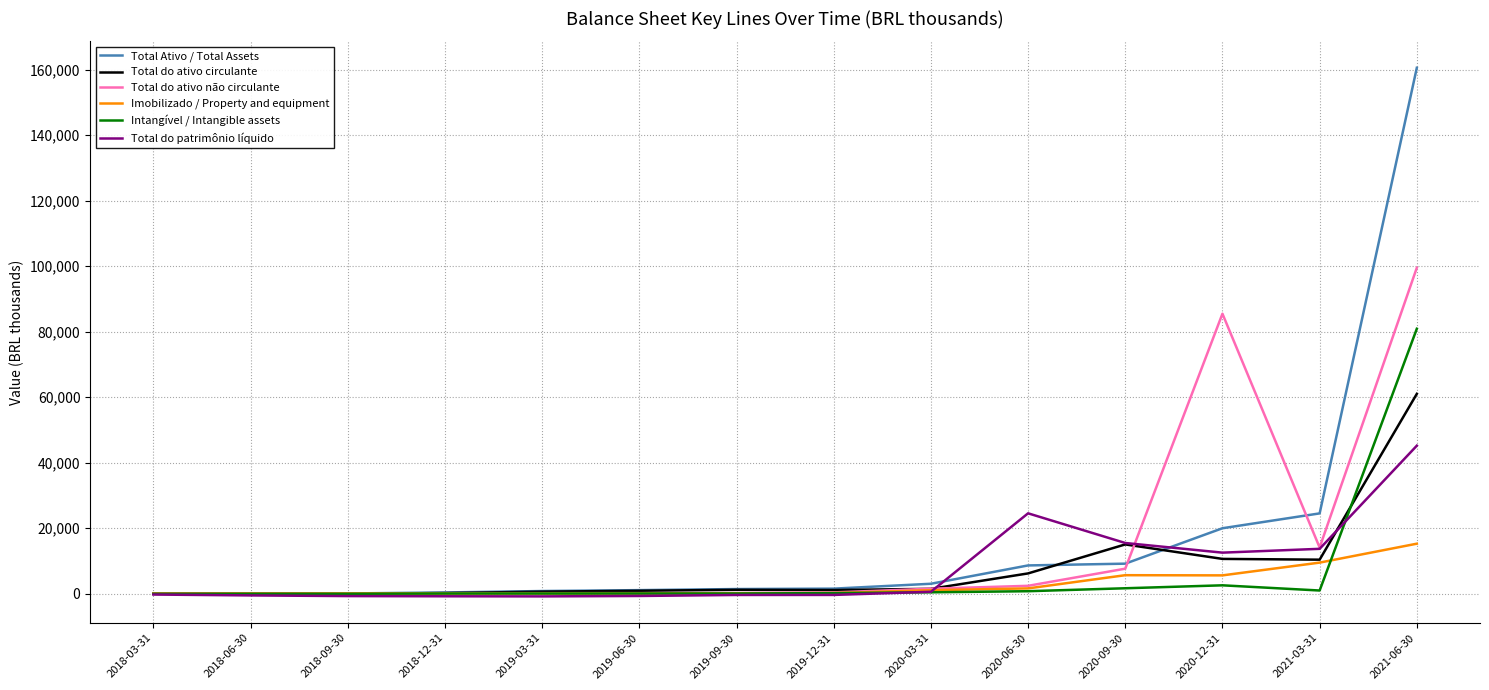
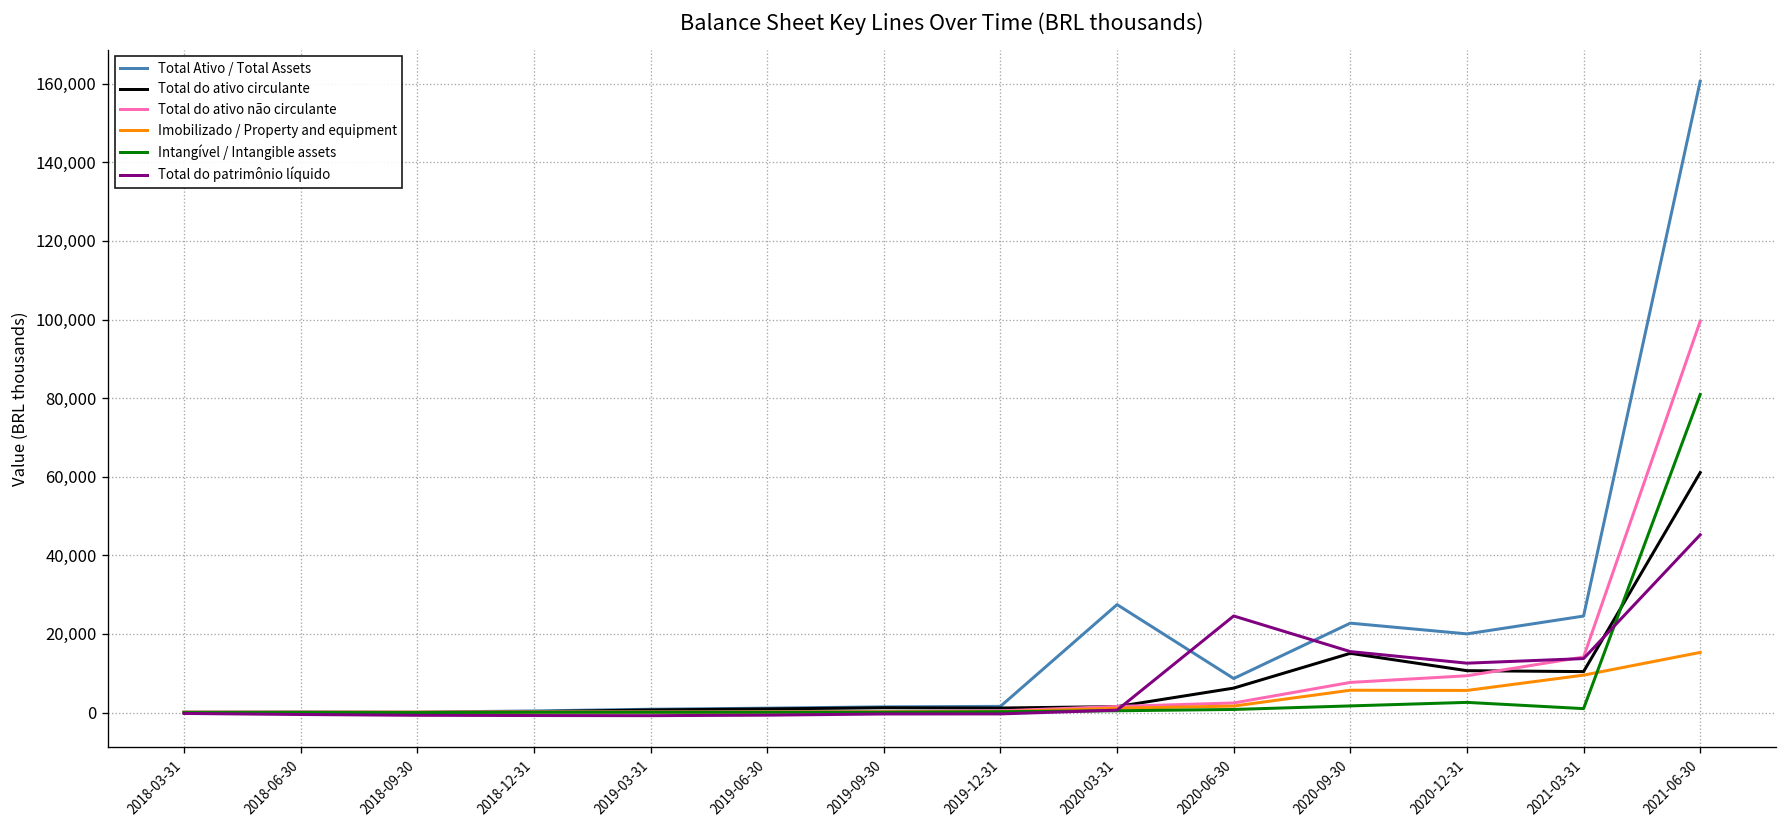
Total Ativo / Total Assets, 2020-03-31: 3,000 -> 27,000
Total Ativo / Total Assets, 2020-09-30: 9,000 -> 23,000
Total do ativo não circulante, 2020-12-31: 86,000 -> 9,000
